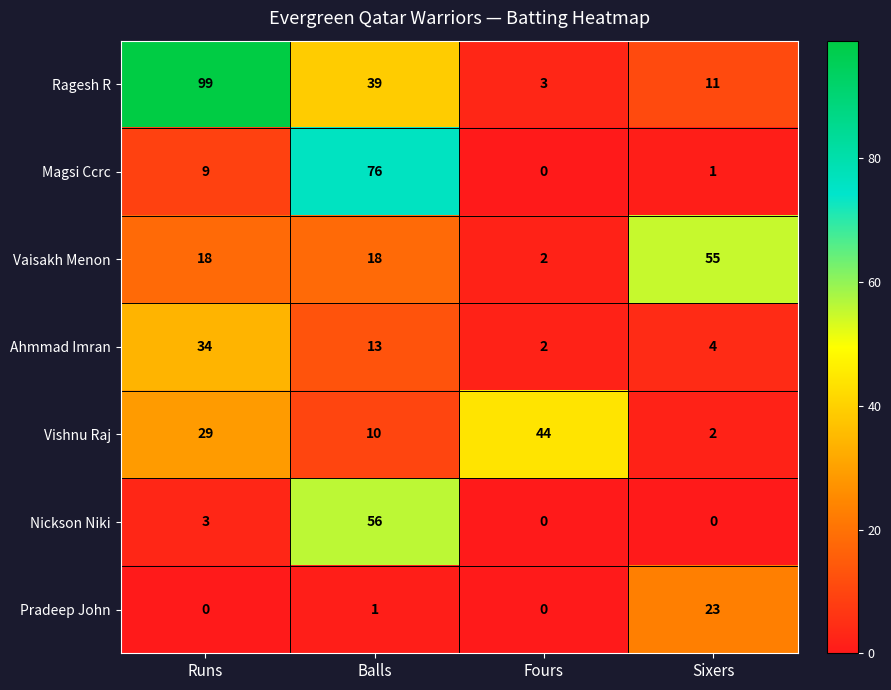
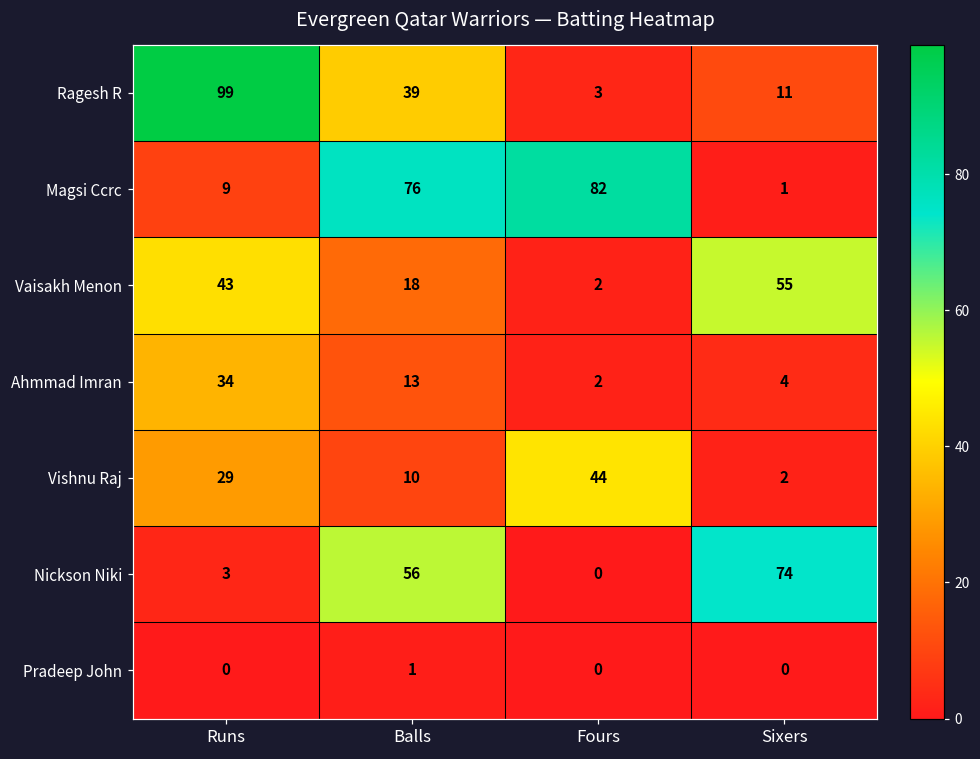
Magsi Ccrc, Fours: 0 -> 82
Vaisakh Menon, Runs: 18 -> 43
Nickson Niki, Sixers: 0 -> 74
Pradeep John, Sixers: 23 -> 0
